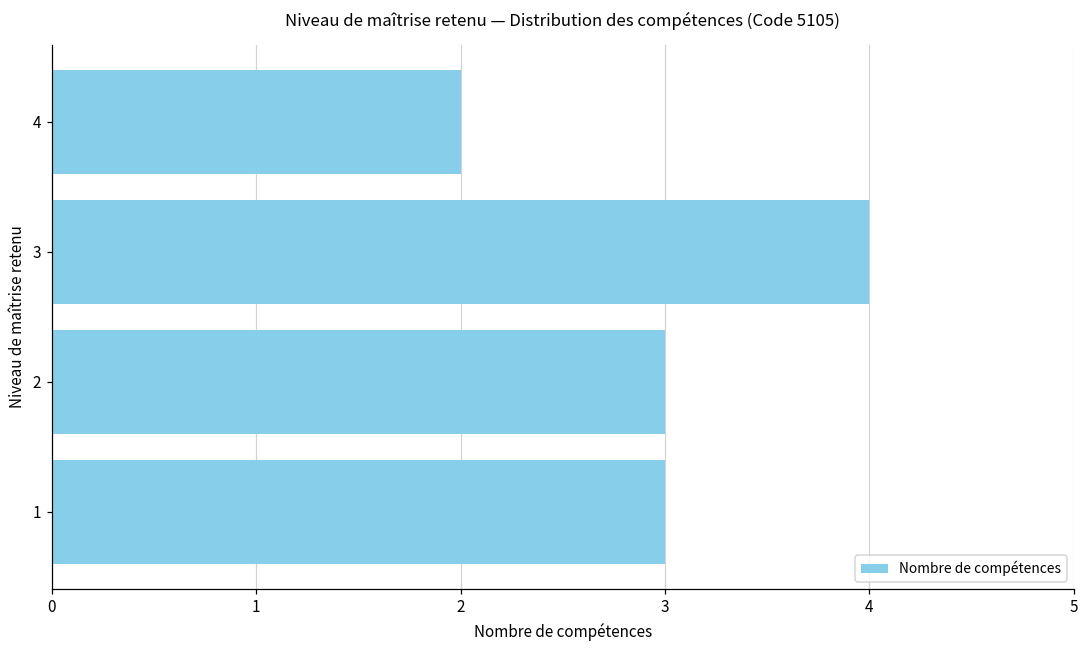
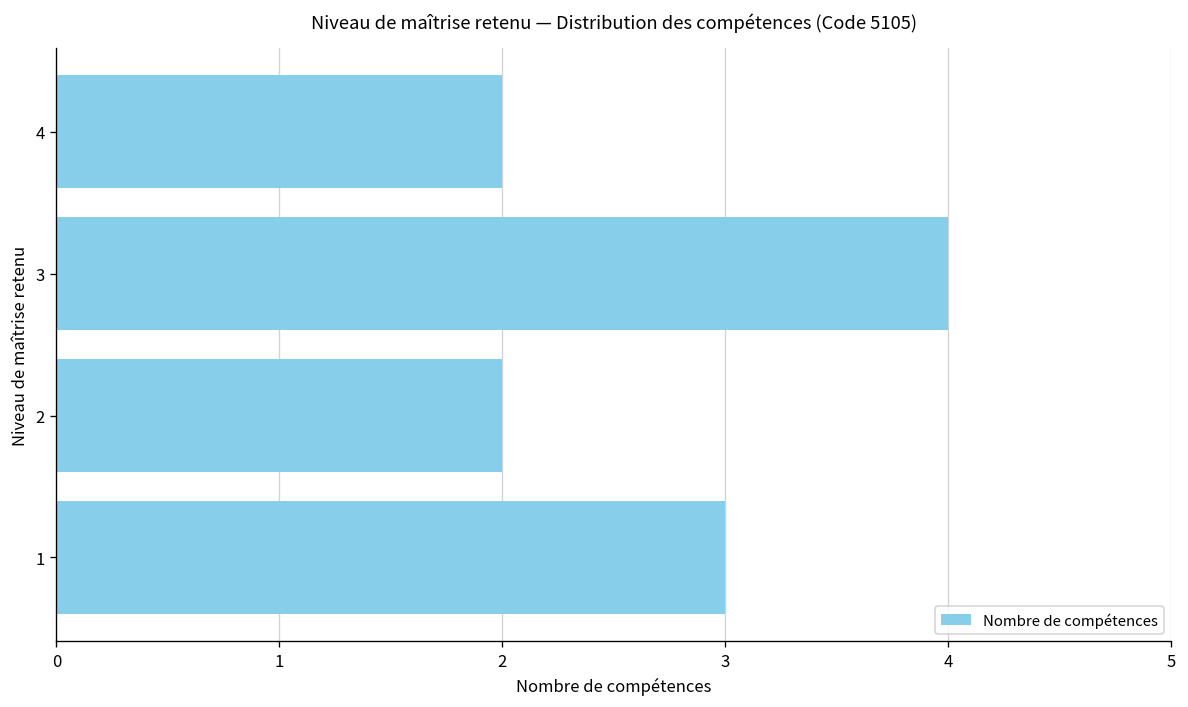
2: 3 -> 2
